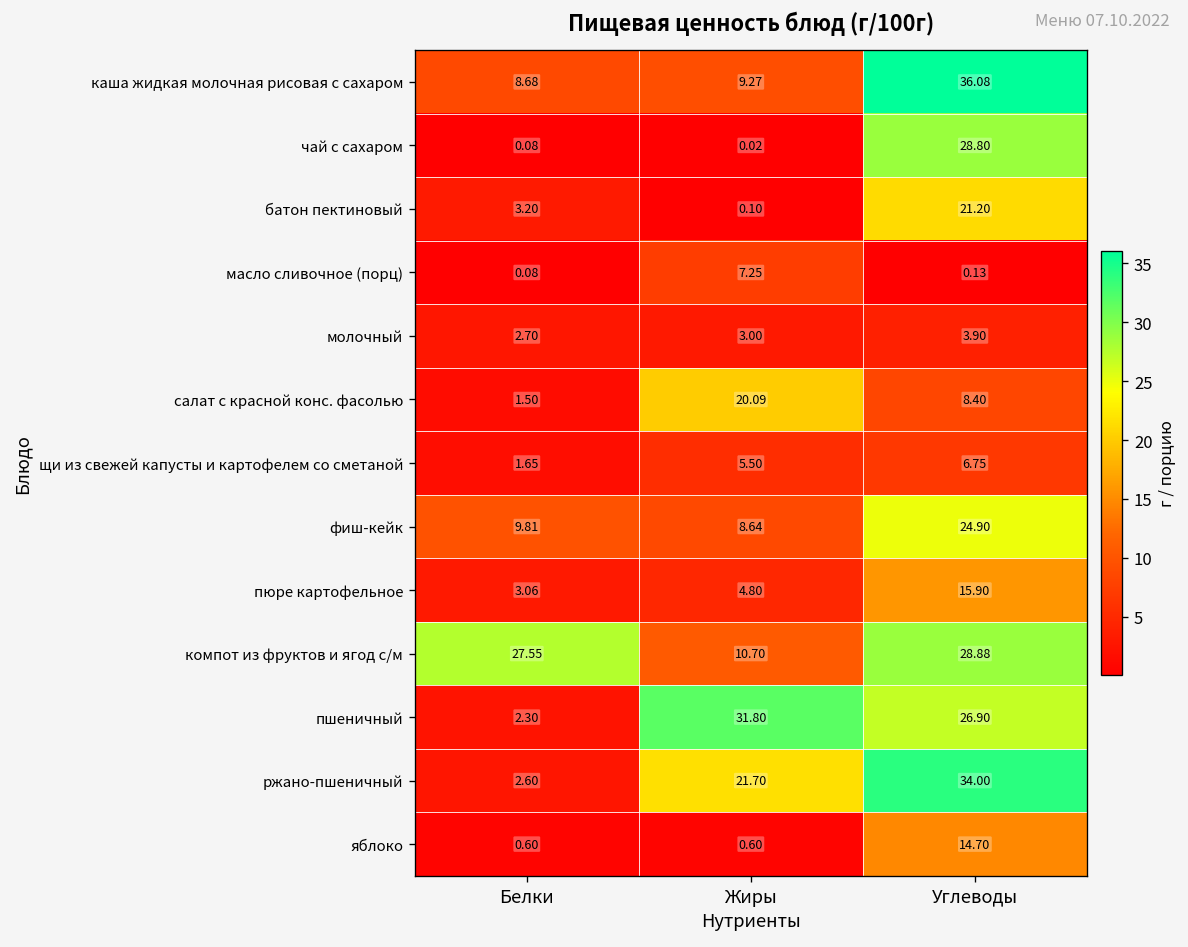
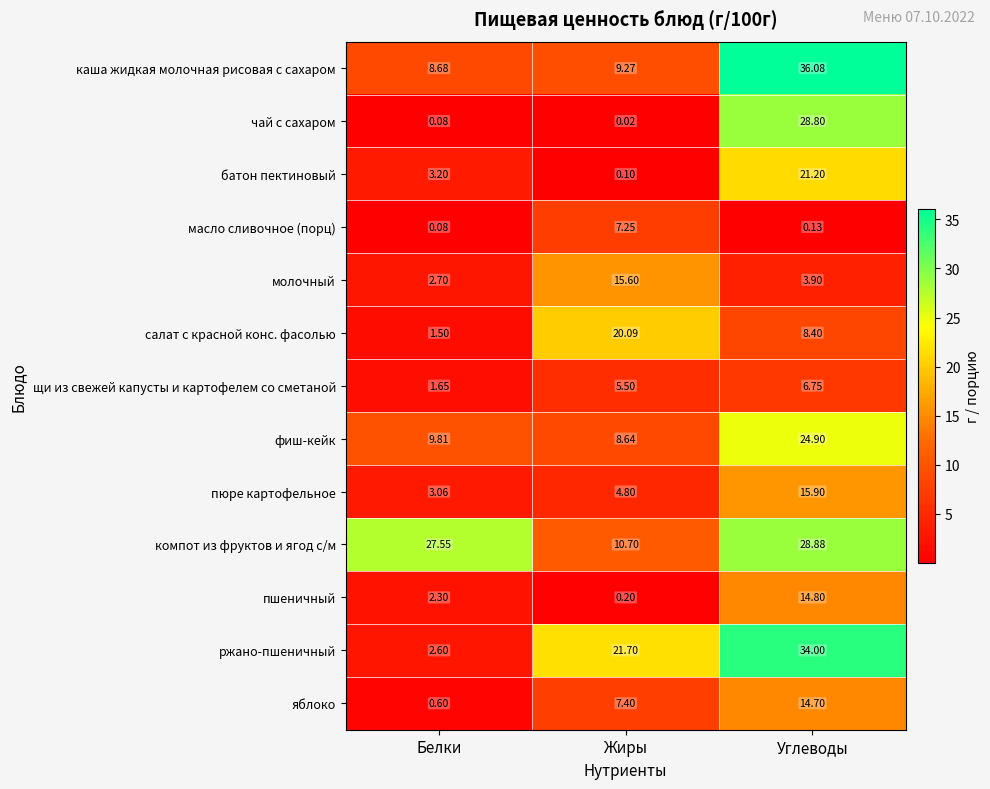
молочный, Жиры: 3.00 -> 15.60
пшеничный, Жиры: 31.80 -> 0.20
пшеничный, Углеводы: 26.90 -> 14.80
яблоко, Жиры: 0.60 -> 7.40
